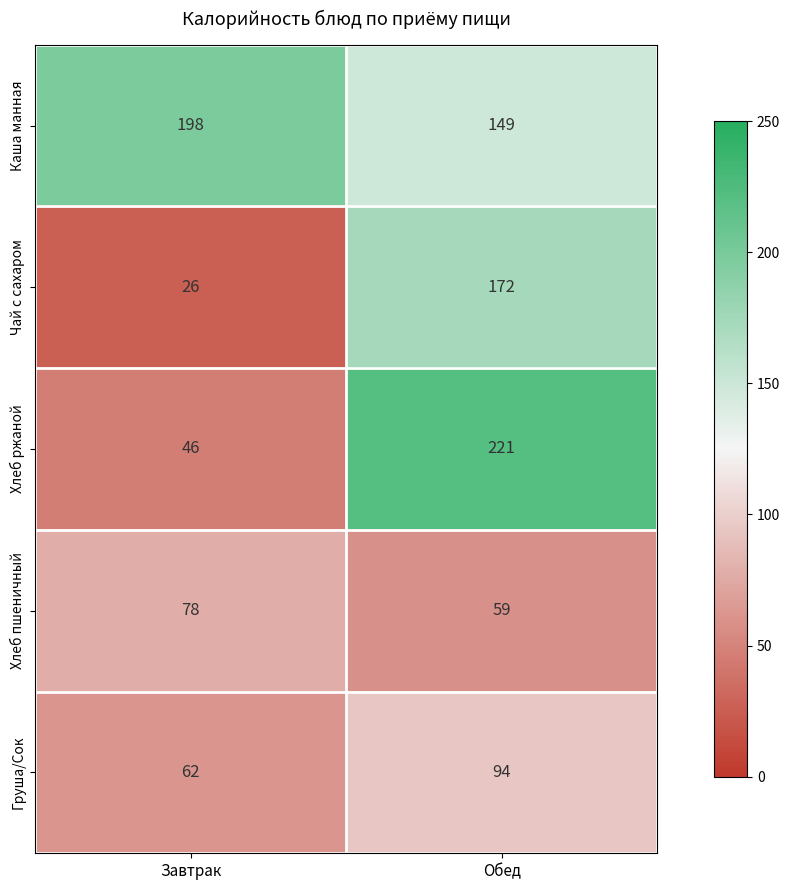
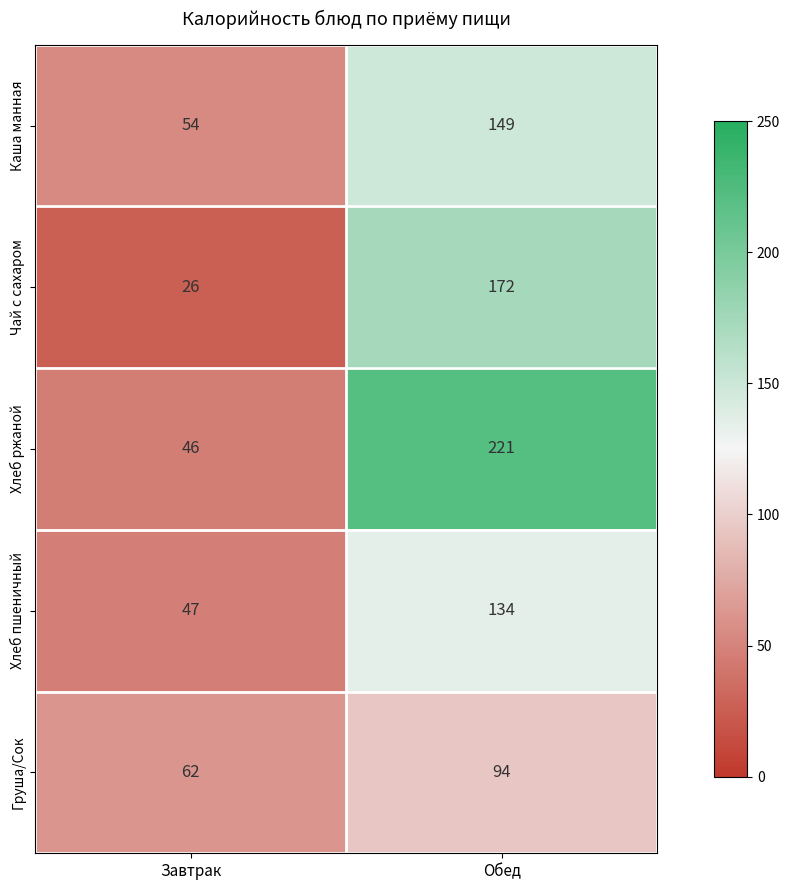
Каша манная, Завтрак: 198 -> 54
Хлеб пшеничный, Завтрак: 78 -> 47
Хлеб пшеничный, Обед: 59 -> 134
